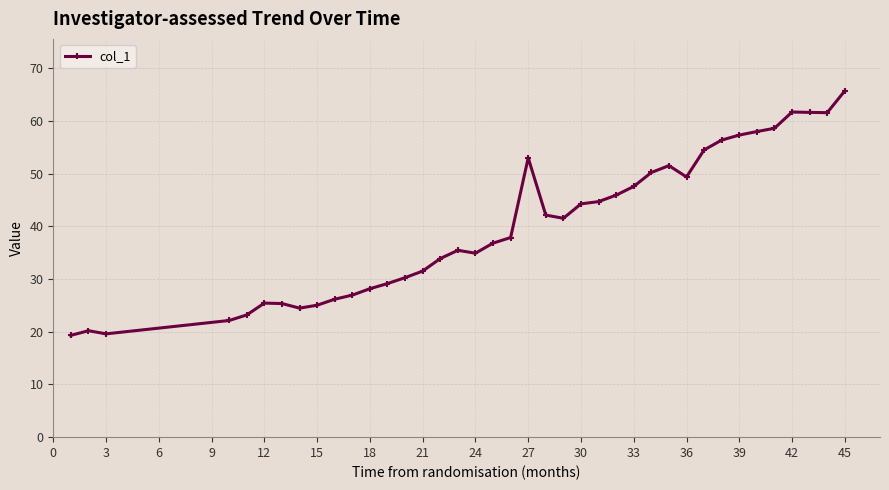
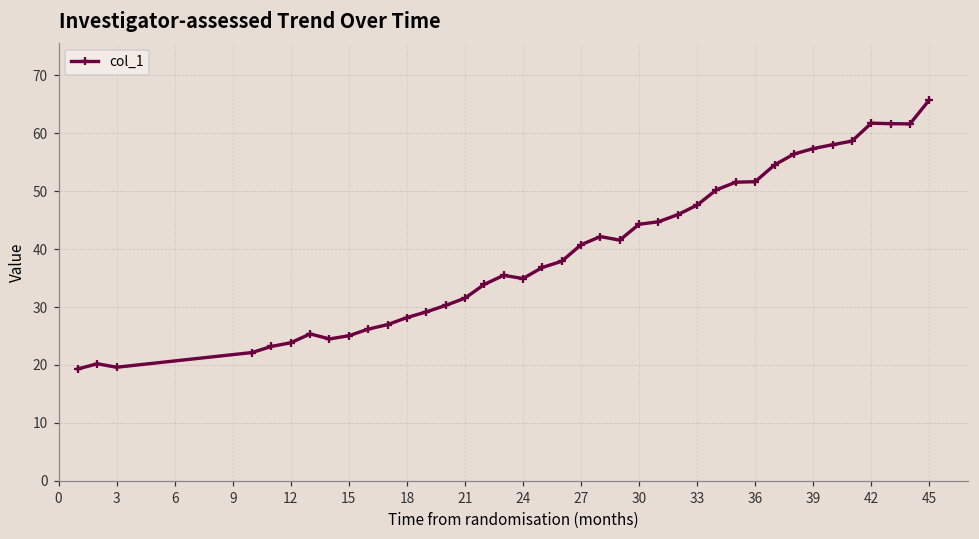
12: 25 -> 24
27: 53 -> 41
36: 49 -> 52
